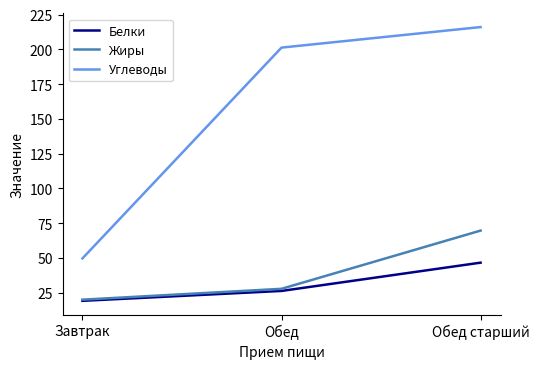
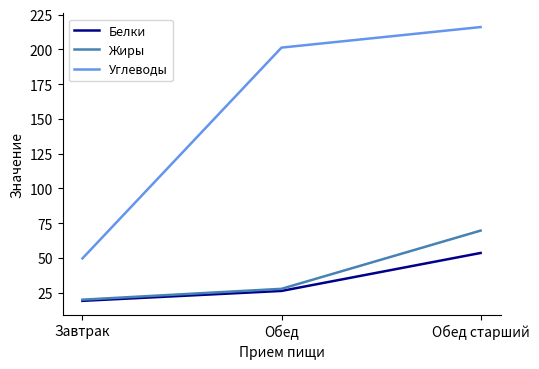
Белки, Обед старший: 47 -> 54
